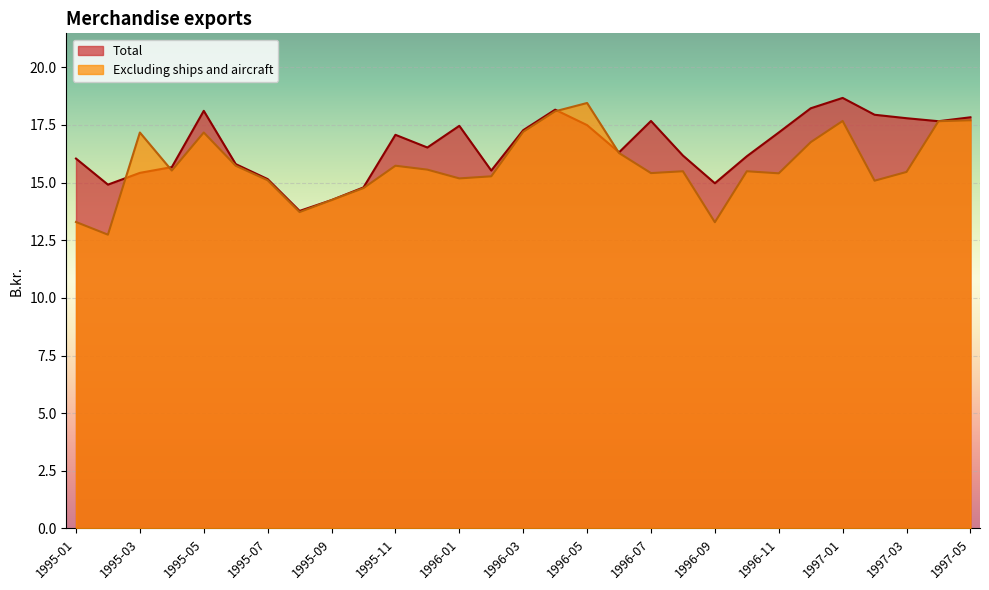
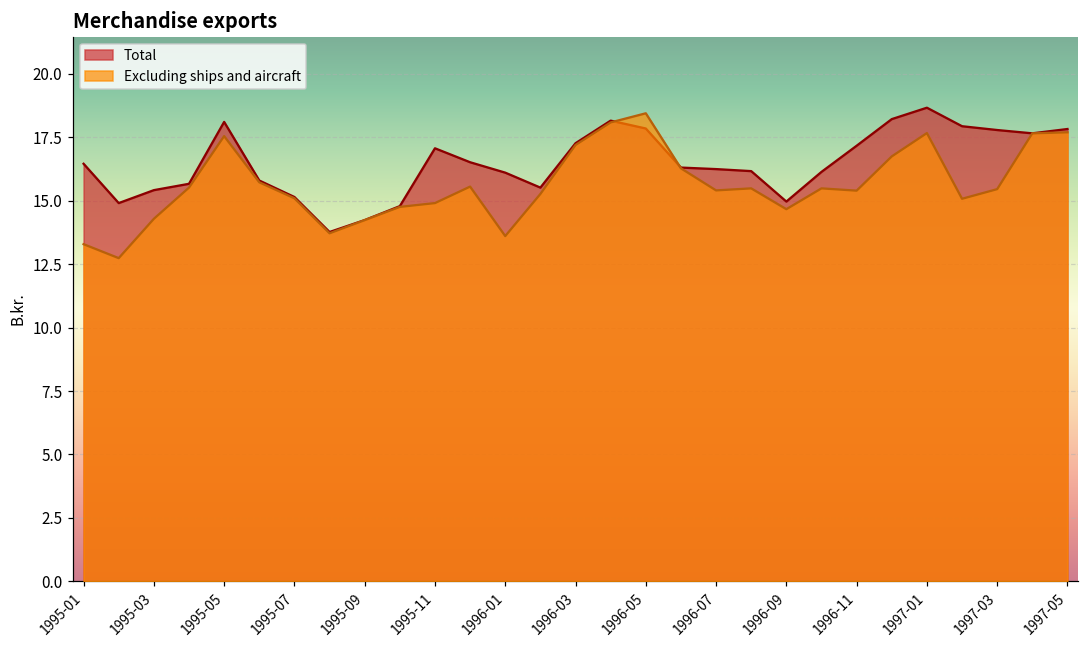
Total, 1995-01: 16.0 -> 16.5
Excluding ships and aircraft, 1995-03: 17.2 -> 14.3
Excluding ships and aircraft, 1995-05: 17.2 -> 17.6
Excluding ships and aircraft, 1995-11: 15.7 -> 14.9
Total, 1996-01: 17.5 -> 16.1
Excluding ships and aircraft, 1996-01: 15.2 -> 13.6
Total, 1996-05: 17.5 -> 17.9
Total, 1996-07: 17.7 -> 16.3
Excluding ships and aircraft, 1996-09: 13.3 -> 14.7
